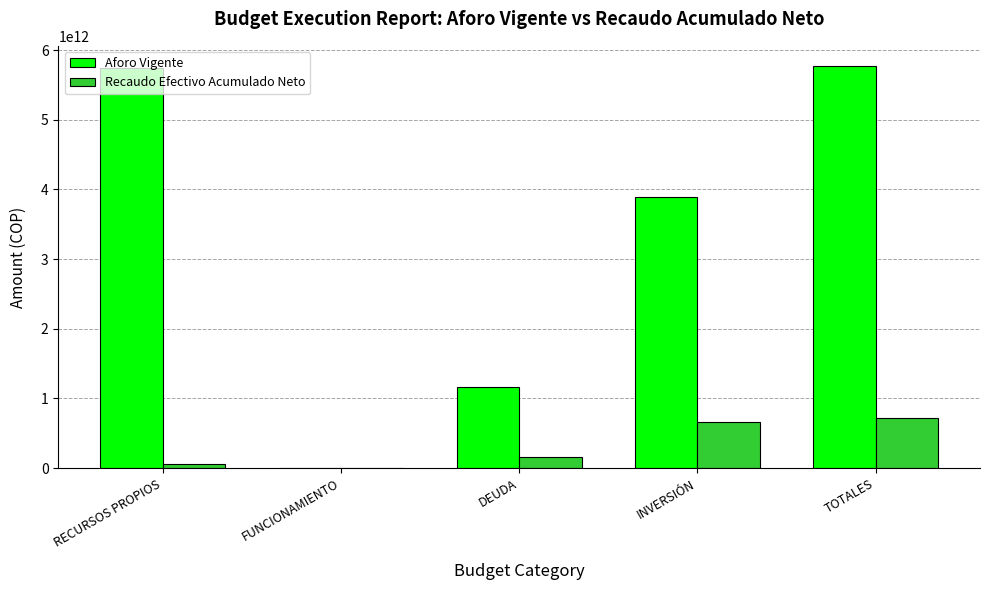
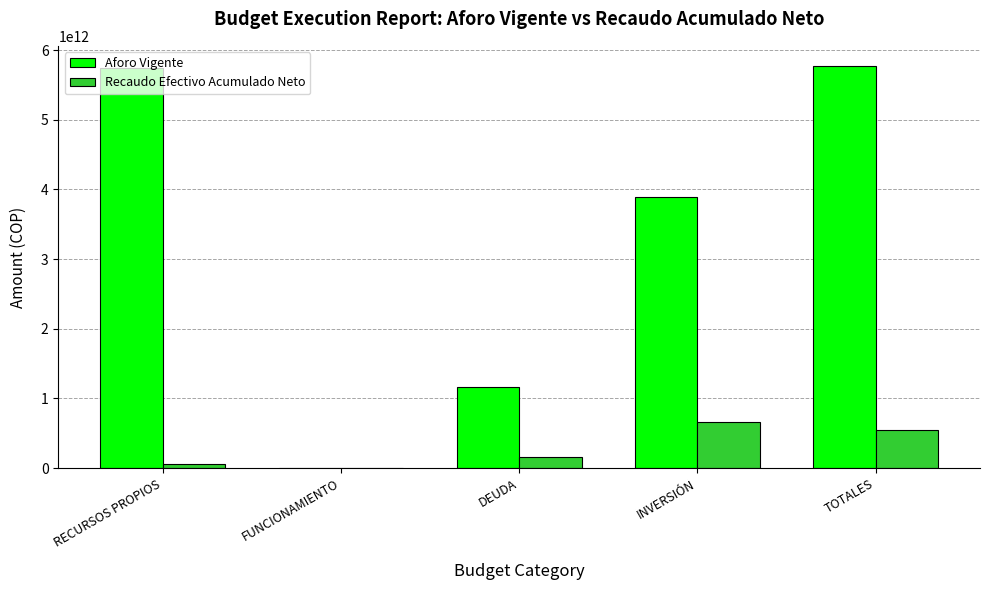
Recaudo Efectivo Acumulado Neto, TOTALES: 700000000000 -> 500000000000
